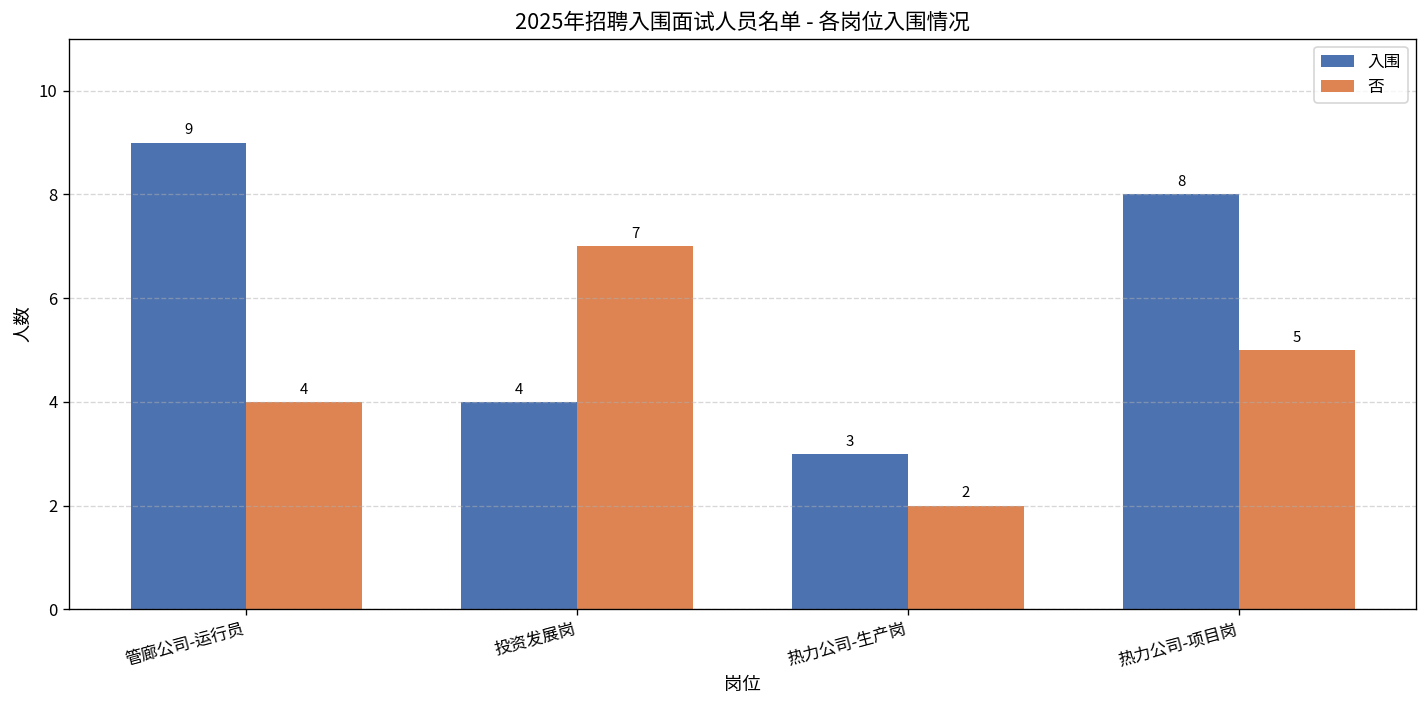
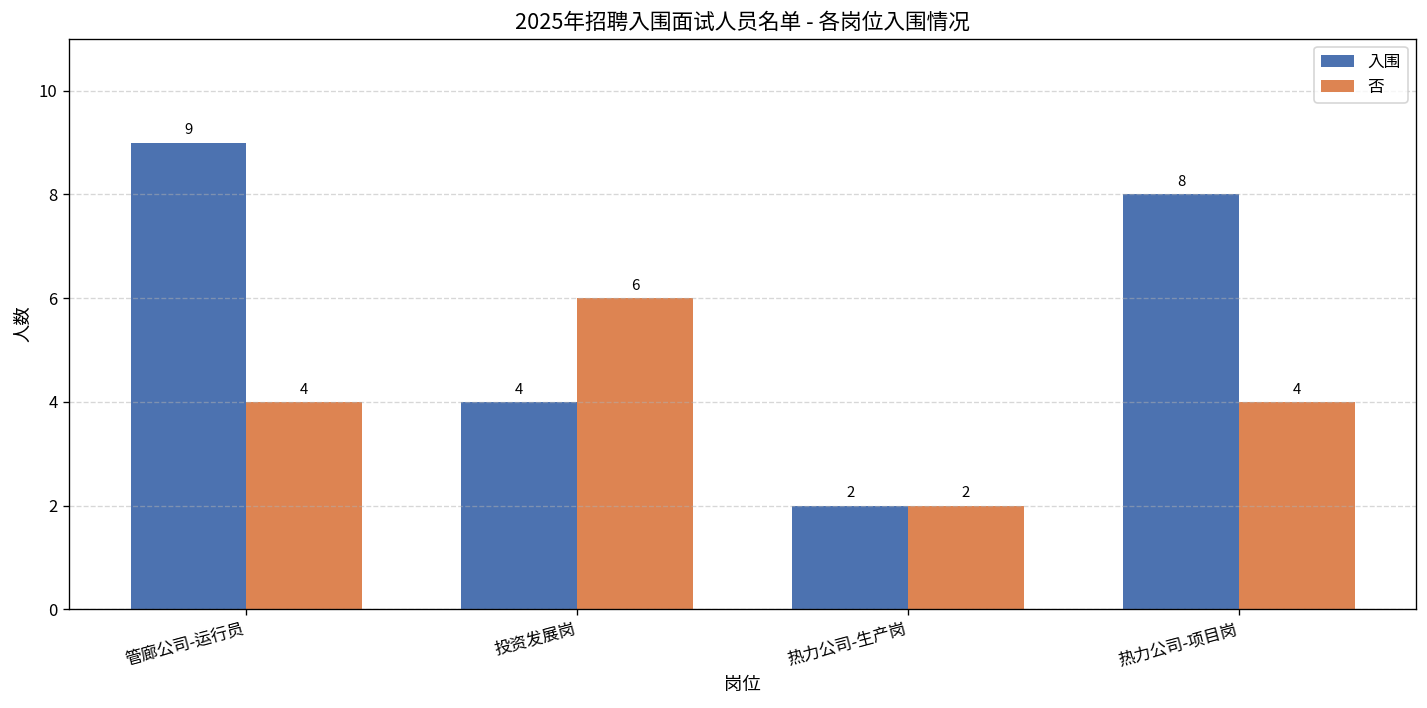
否, 投资发展岗: 7 -> 6
入围, 热力公司-生产岗: 3 -> 2
否, 热力公司-项目岗: 5 -> 4
